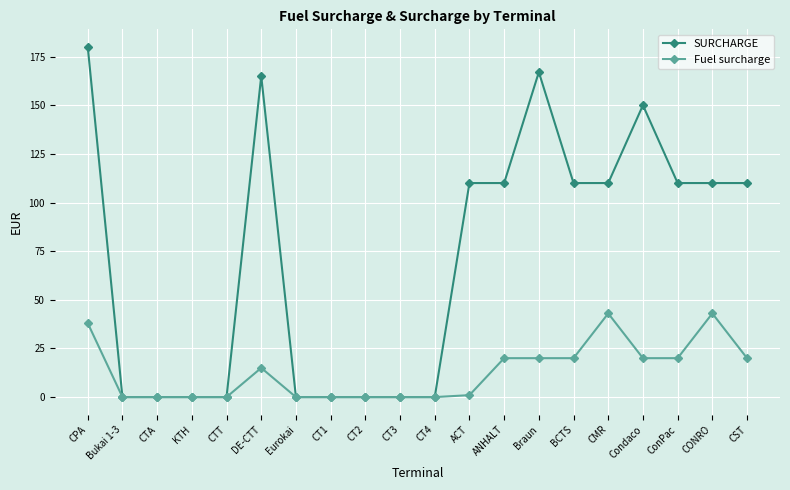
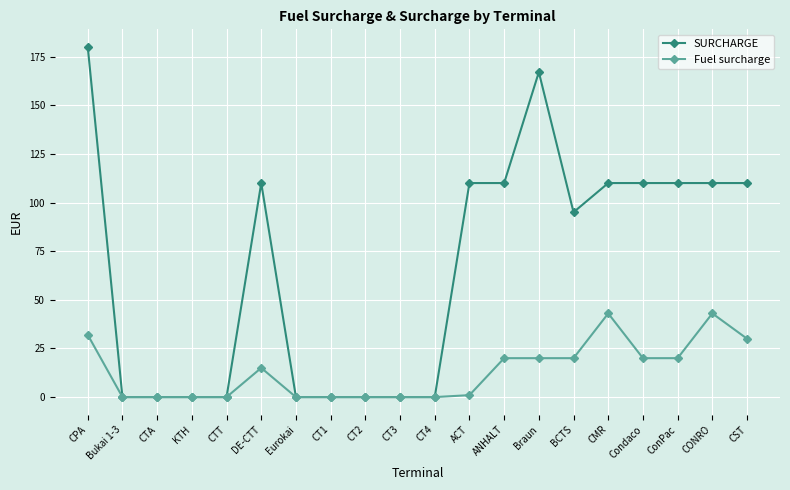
Fuel surcharge, CPA: 38 -> 32
SURCHARGE, DE-CTT: 165 -> 110
SURCHARGE, BCTS: 110 -> 95
SURCHARGE, Condaco: 150 -> 110
Fuel surcharge, CST: 20 -> 30
